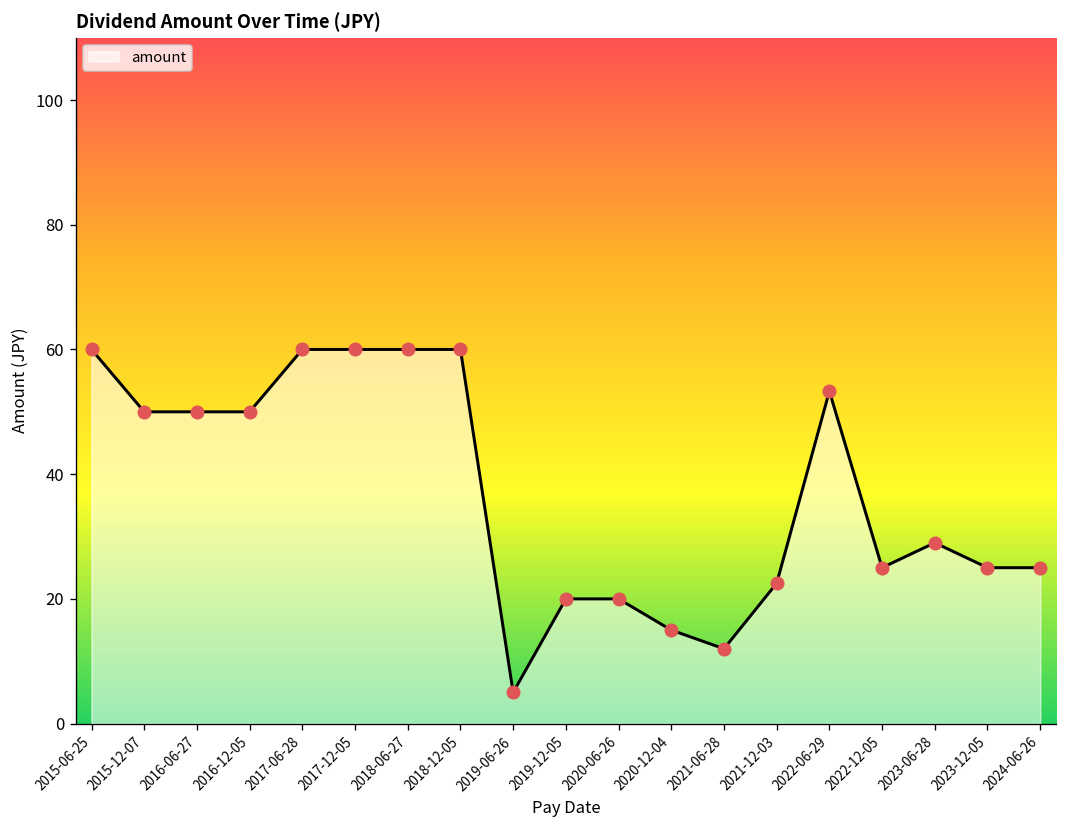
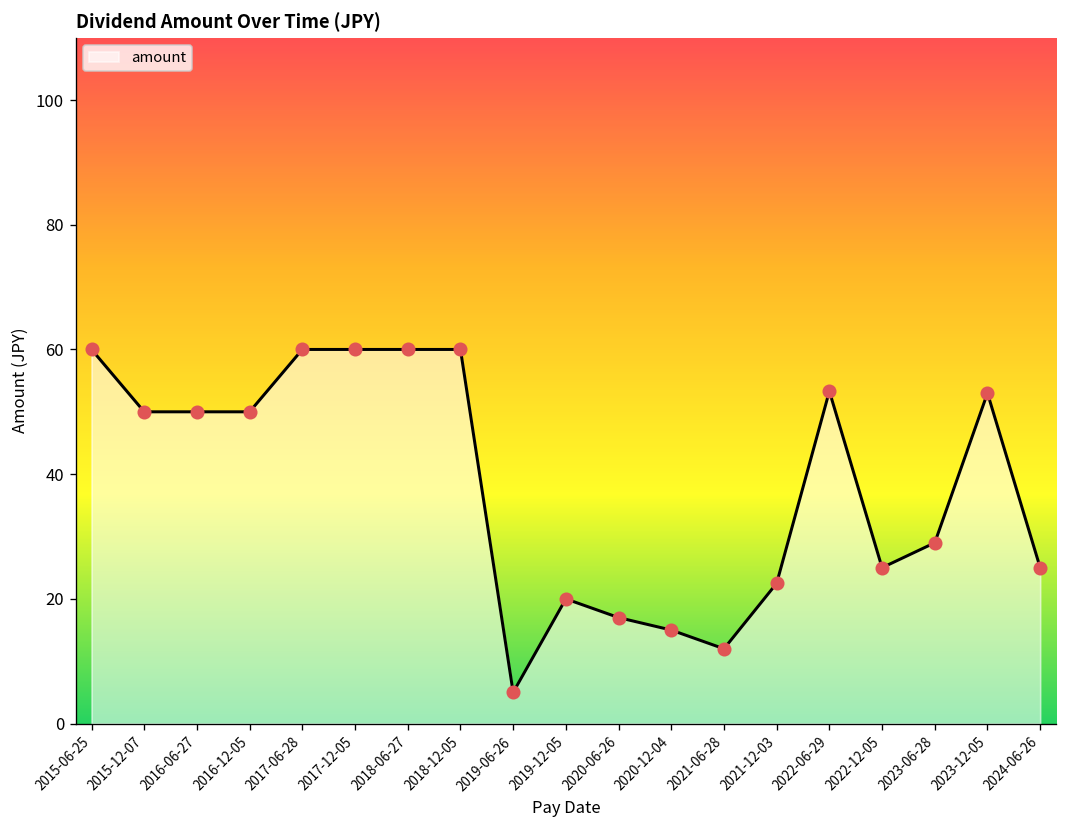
2020-06-26: 20 -> 17
2023-12-05: 25 -> 53
